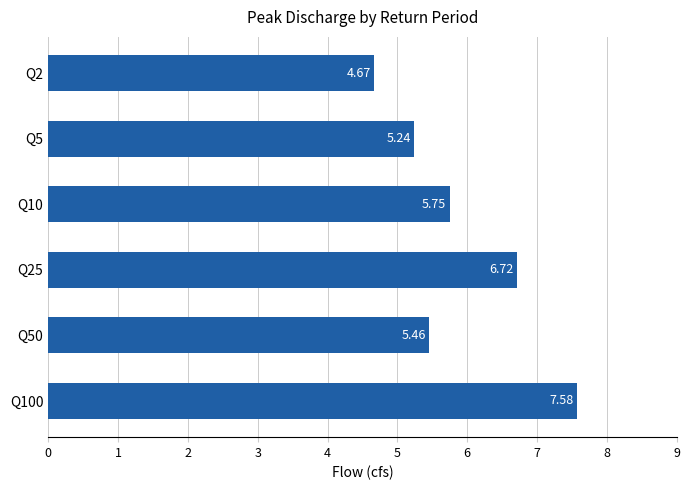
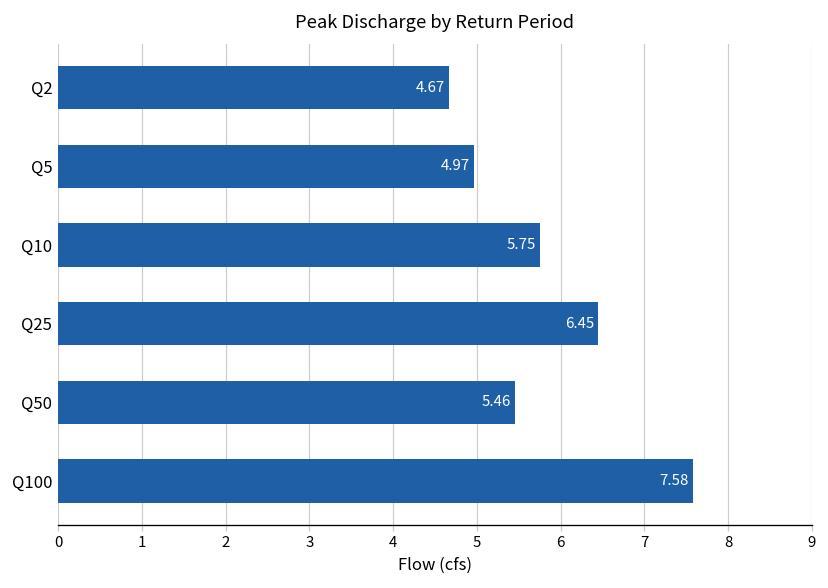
Q5: 5.24 -> 4.97
Q25: 6.72 -> 6.45
